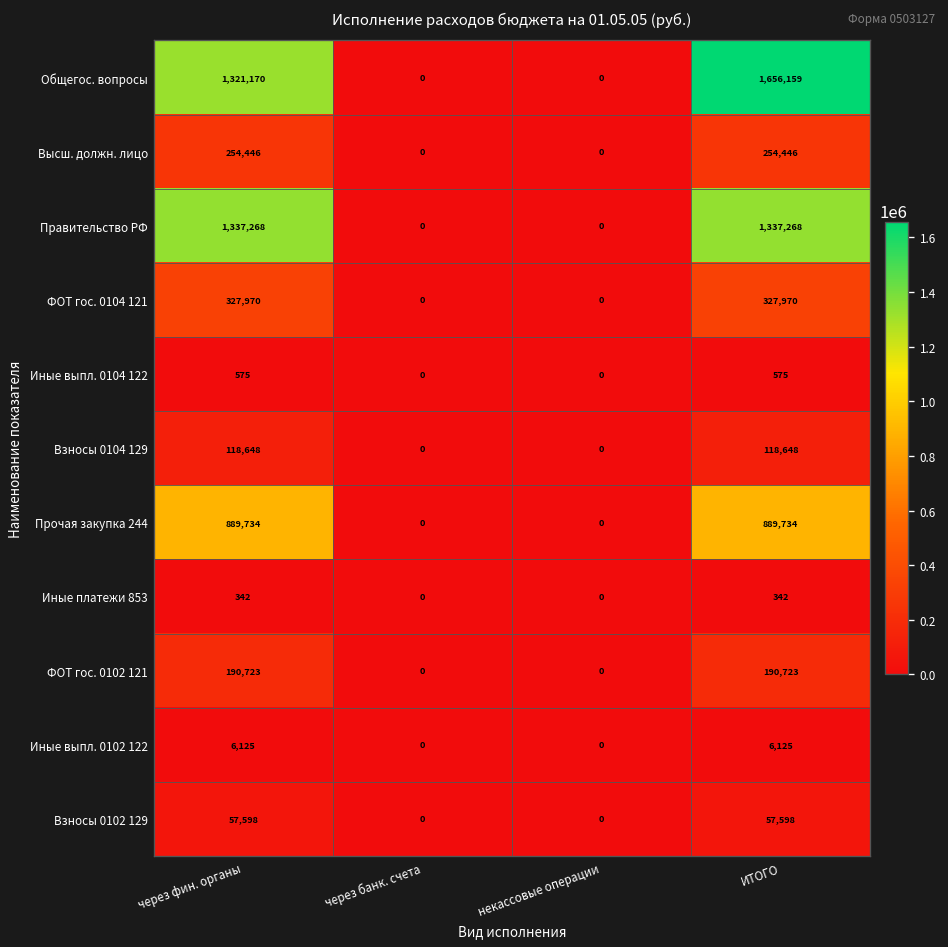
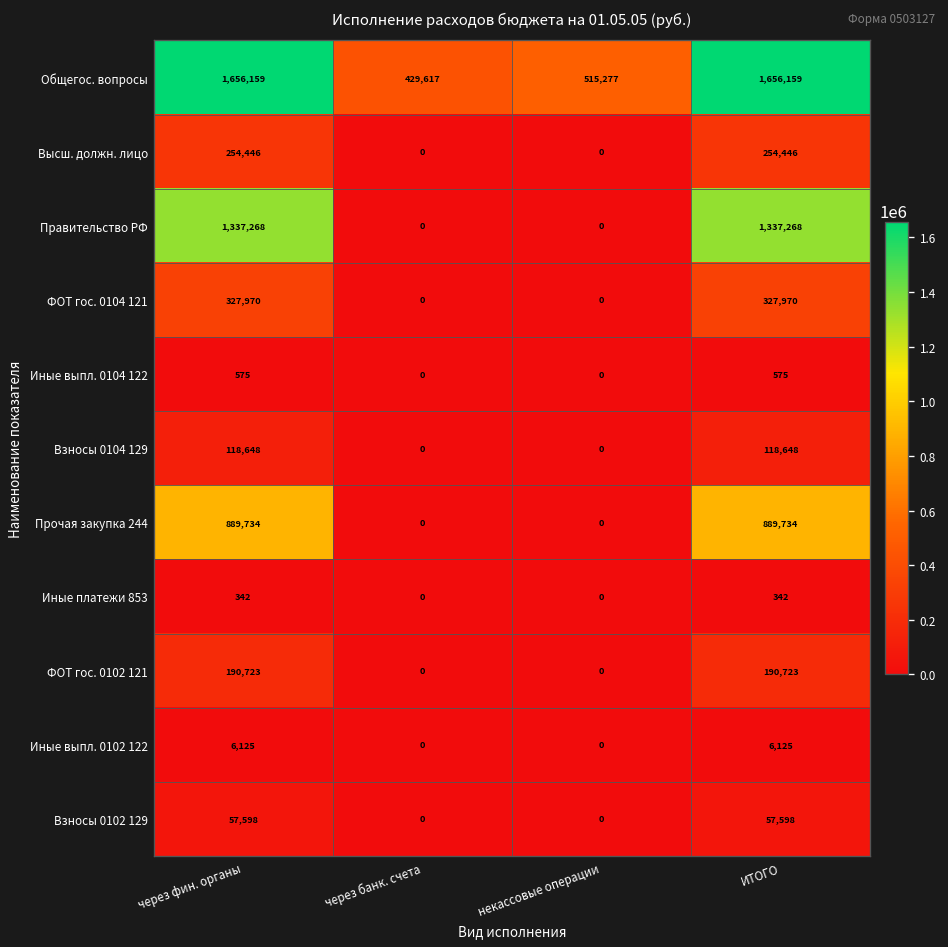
Общегос. вопросы, через фин. органы: 1,321,170 -> 1,656,159
Общегос. вопросы, через банк. счета: 0 -> 429,617
Общегос. вопросы, некассовые операции: 0 -> 515,277
